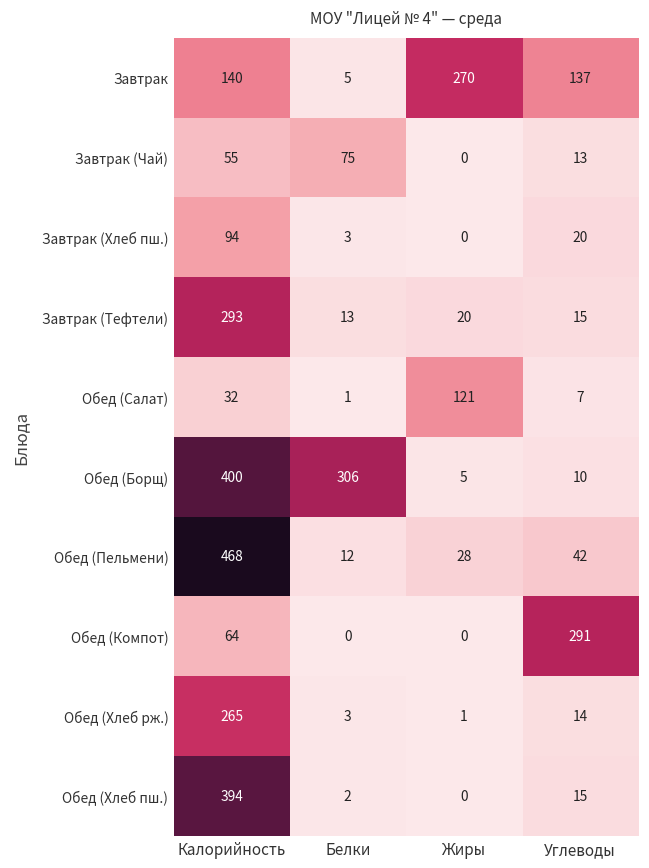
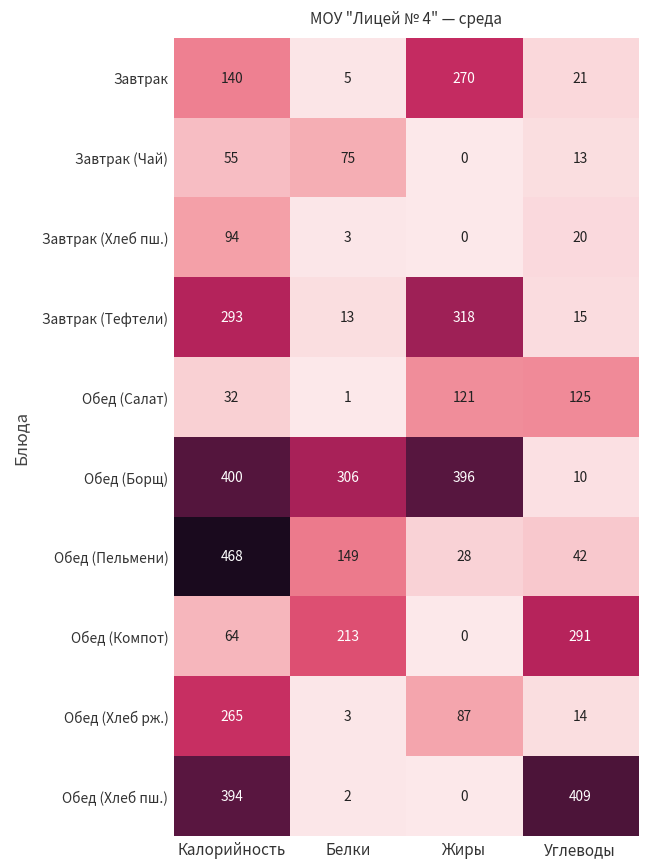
Завтрак, Углеводы: 137 -> 21
Завтрак (Тефтели), Жиры: 20 -> 318
Обед (Салат), Углеводы: 7 -> 125
Обед (Борщ), Жиры: 5 -> 396
Обед (Пельмени), Белки: 12 -> 149
Обед (Компот), Белки: 0 -> 213
Обед (Хлеб рж.), Жиры: 1 -> 87
Обед (Хлеб пш.), Углеводы: 15 -> 409
